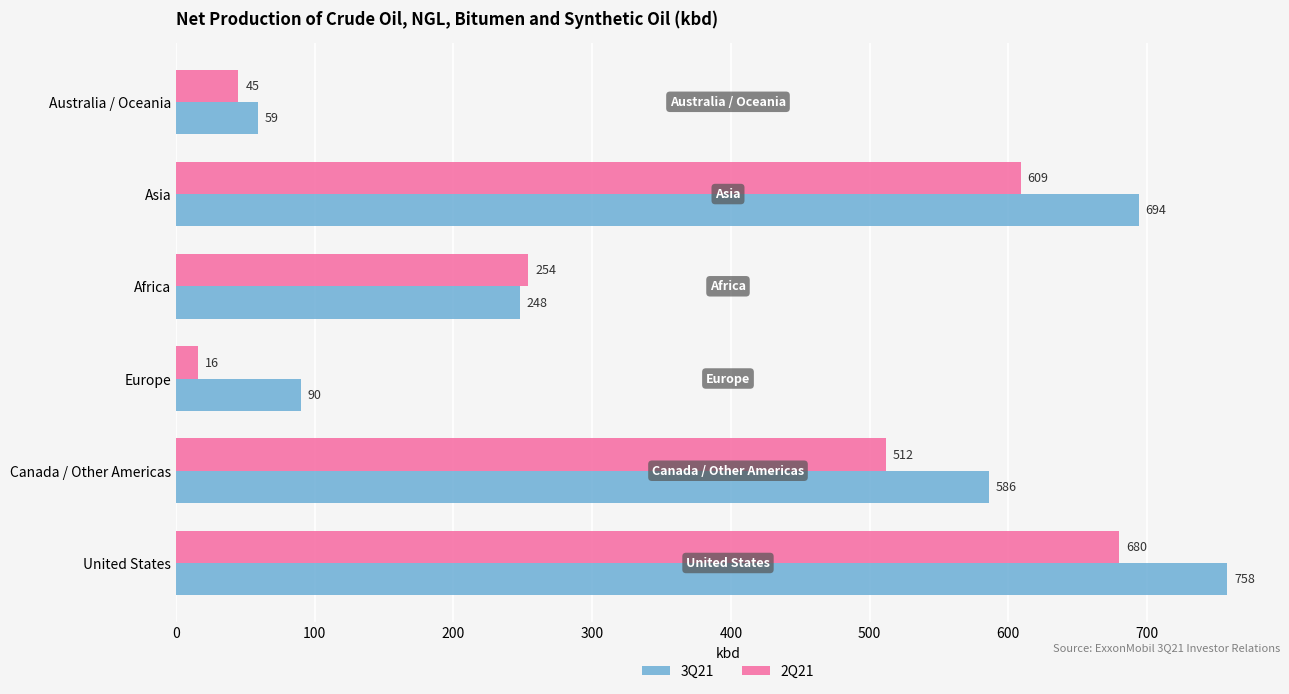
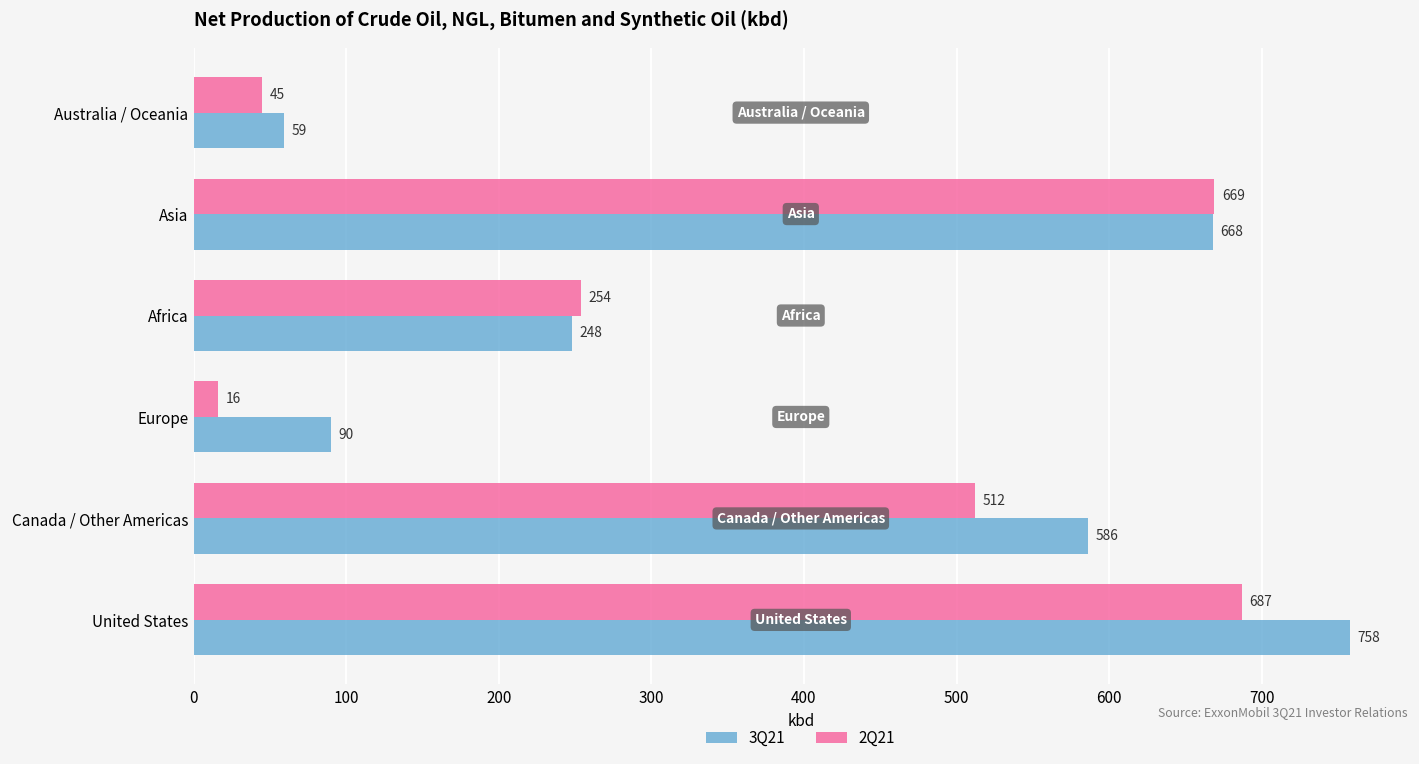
2Q21, Asia: 609 -> 669
3Q21, Asia: 694 -> 668
2Q21, United States: 680 -> 687
